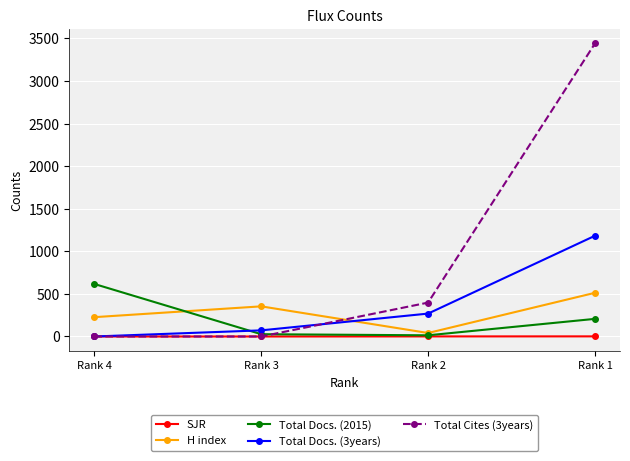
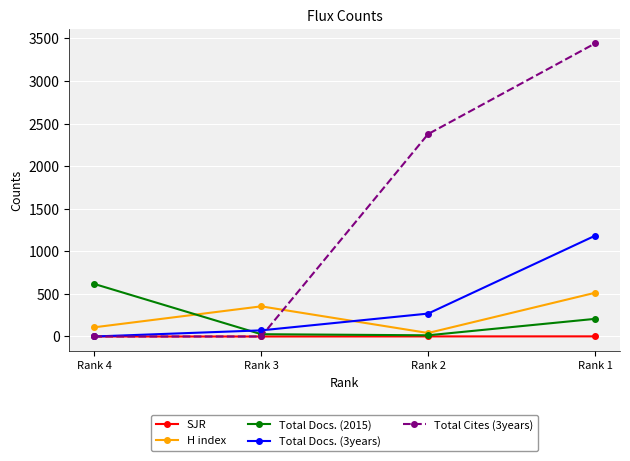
H index, Rank 4: 200 -> 100
Total Cites (3years), Rank 2: 400 -> 2400
